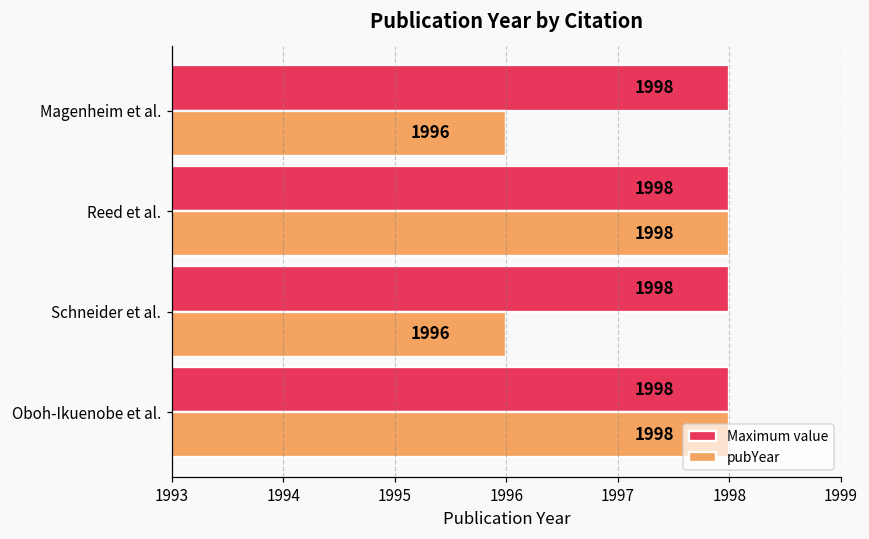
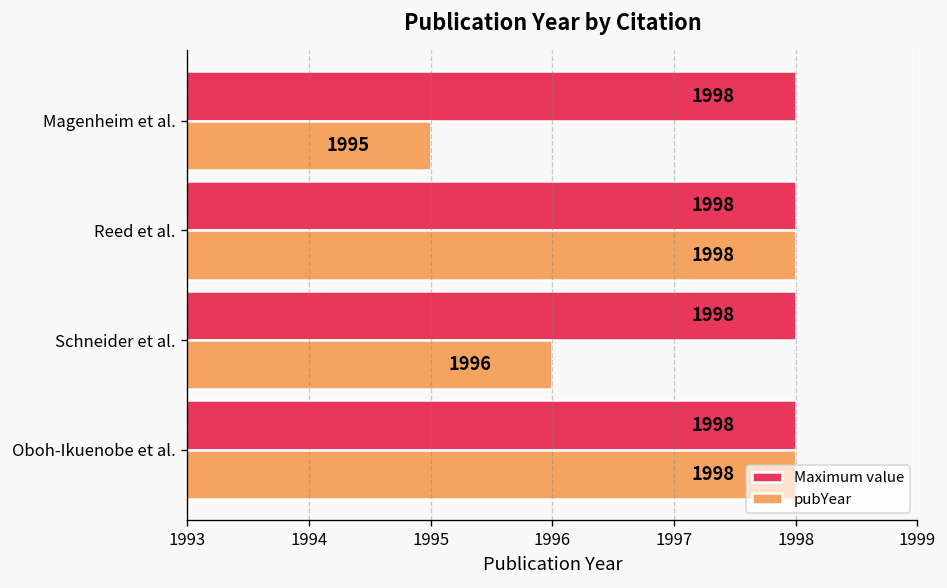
pubYear, Magenheim et al.: 1996 -> 1995
